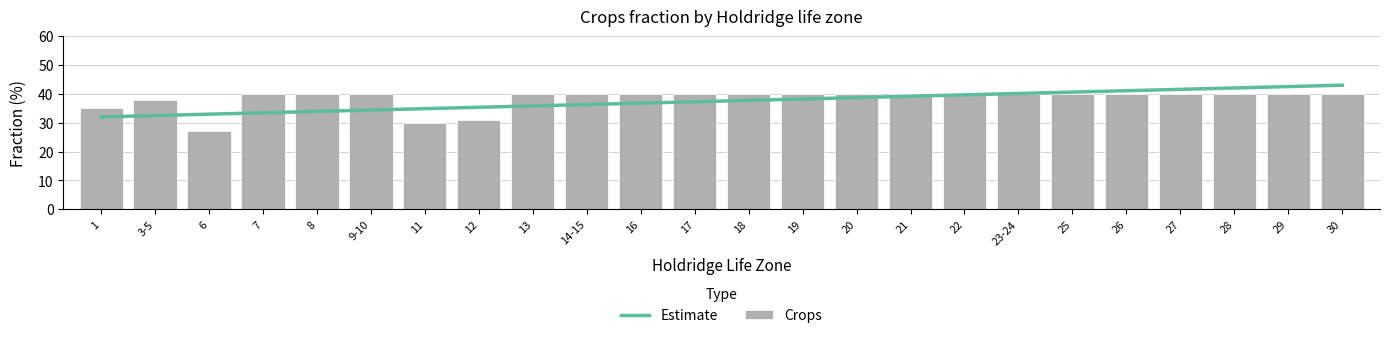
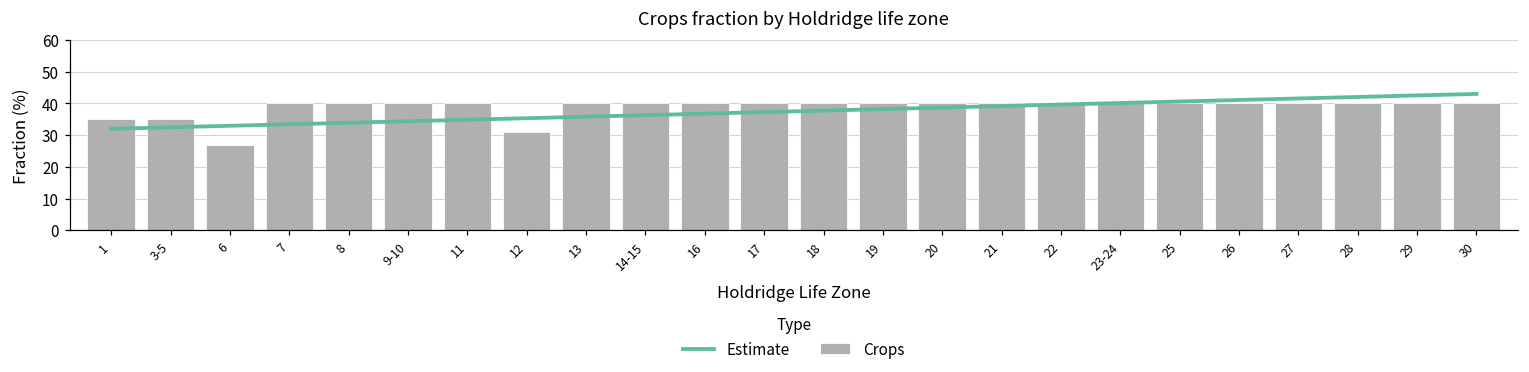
Crops, 3-5: 38 -> 35
Crops, 11: 30 -> 40
